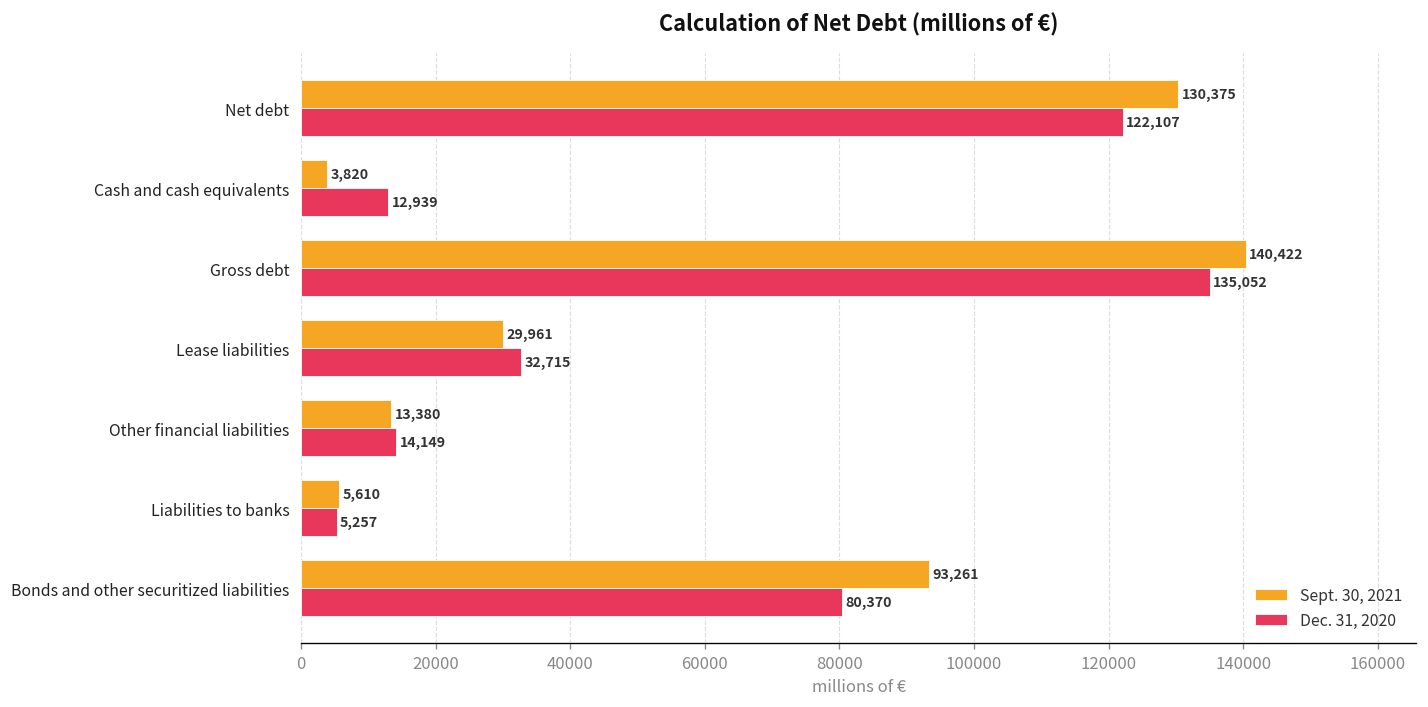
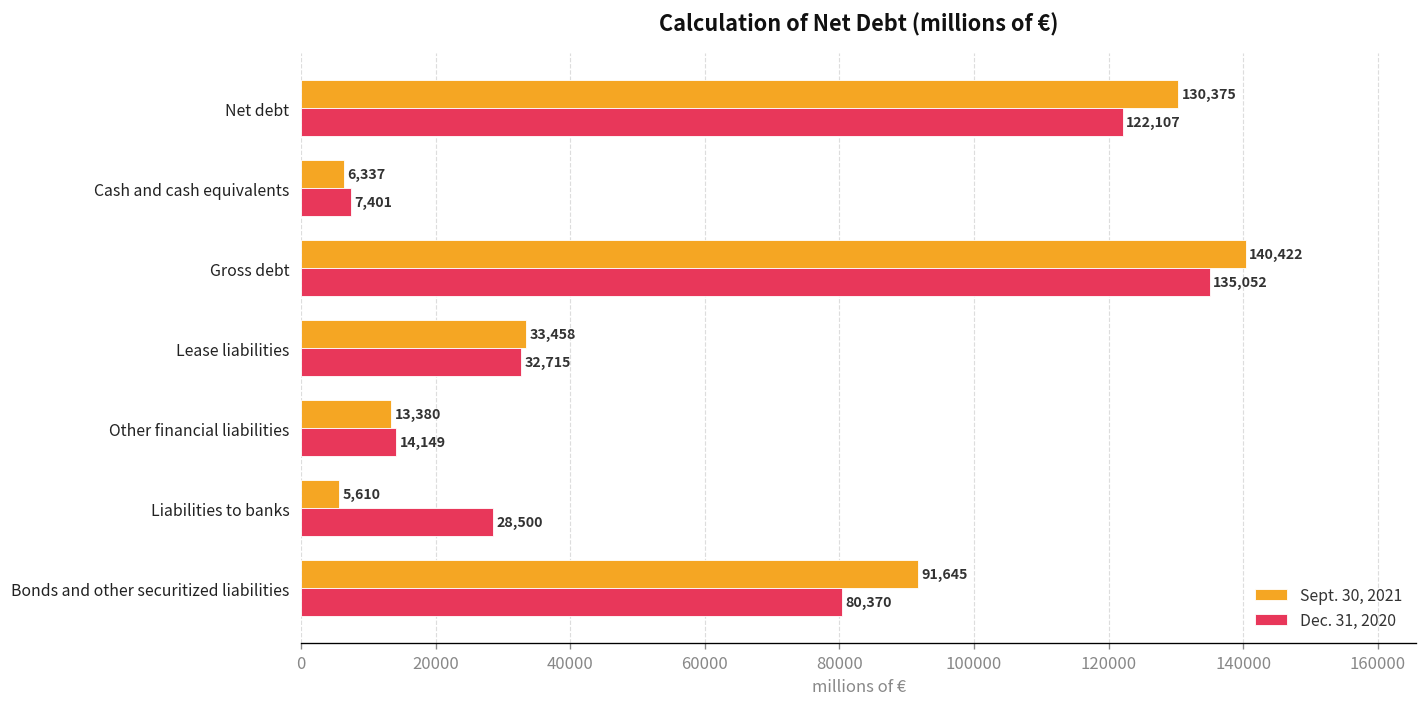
Sept. 30, 2021, Cash and cash equivalents: 3,820 -> 6,337
Dec. 31, 2020, Cash and cash equivalents: 12,939 -> 7,401
Sept. 30, 2021, Lease liabilities: 29,961 -> 33,458
Dec. 31, 2020, Liabilities to banks: 5,257 -> 28,500
Sept. 30, 2021, Bonds and other securitized liabilities: 93,261 -> 91,645
